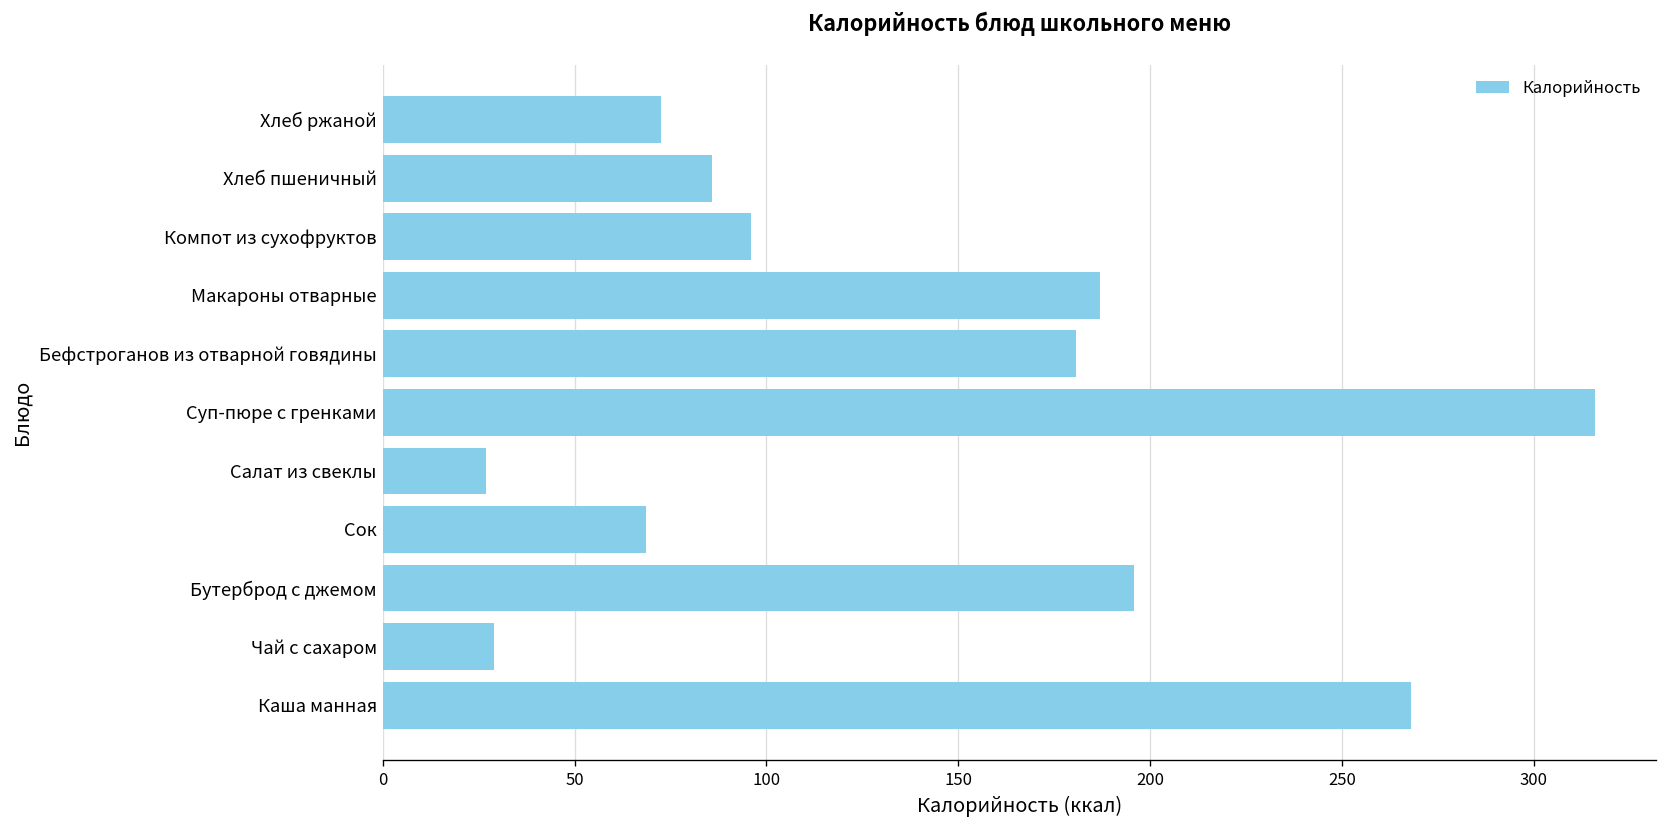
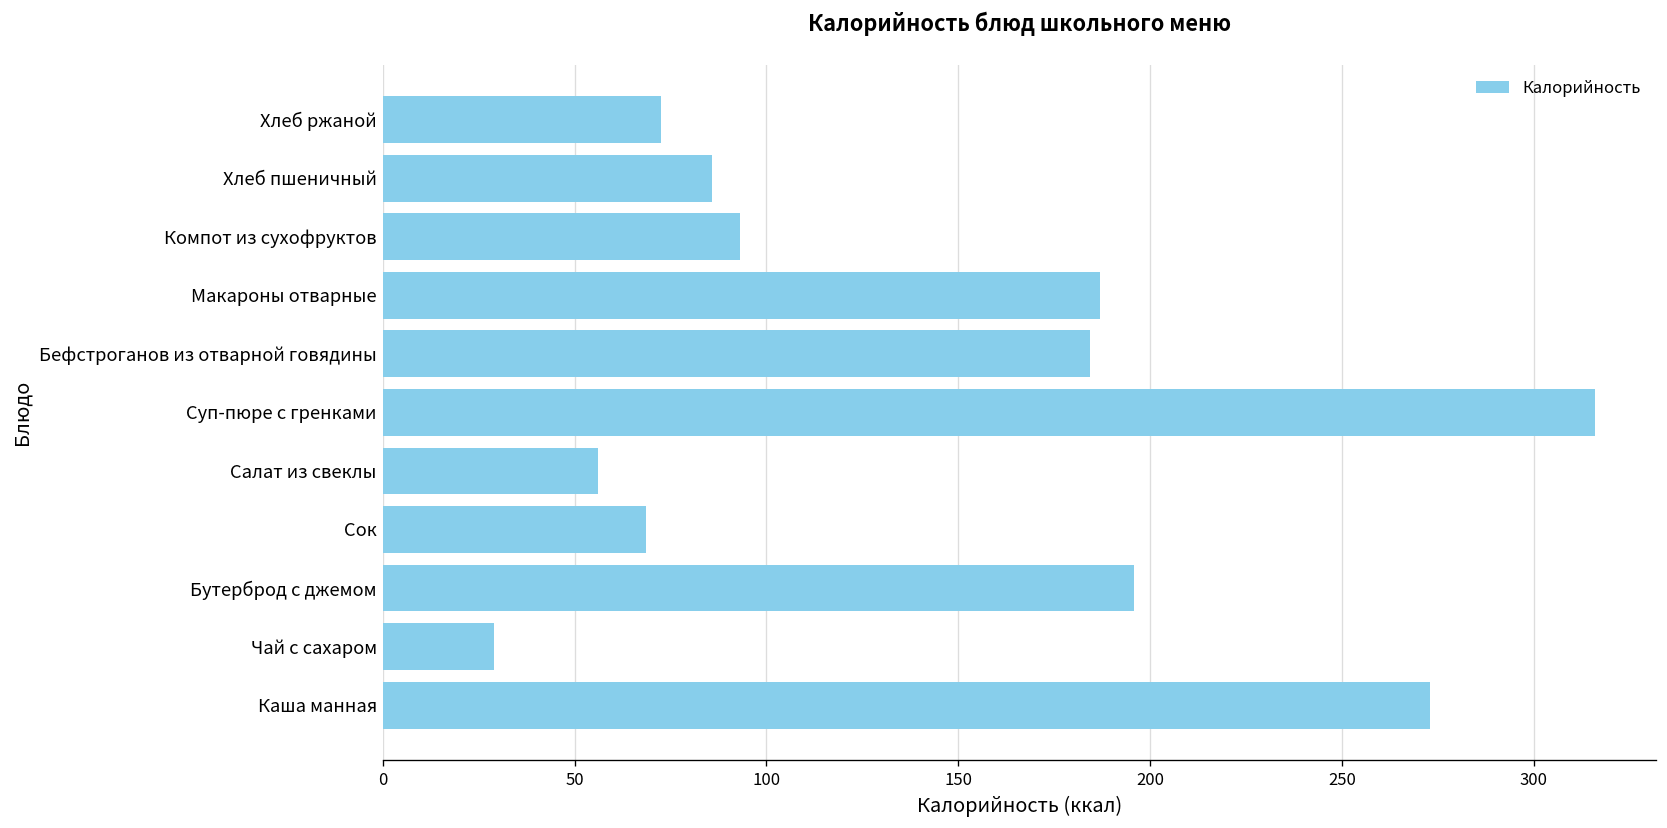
Компот из сухофруктов: 96 -> 93
Бефстроганов из отварной говядины: 181 -> 184
Салат из свеклы: 27 -> 56
Каша манная: 268 -> 273
